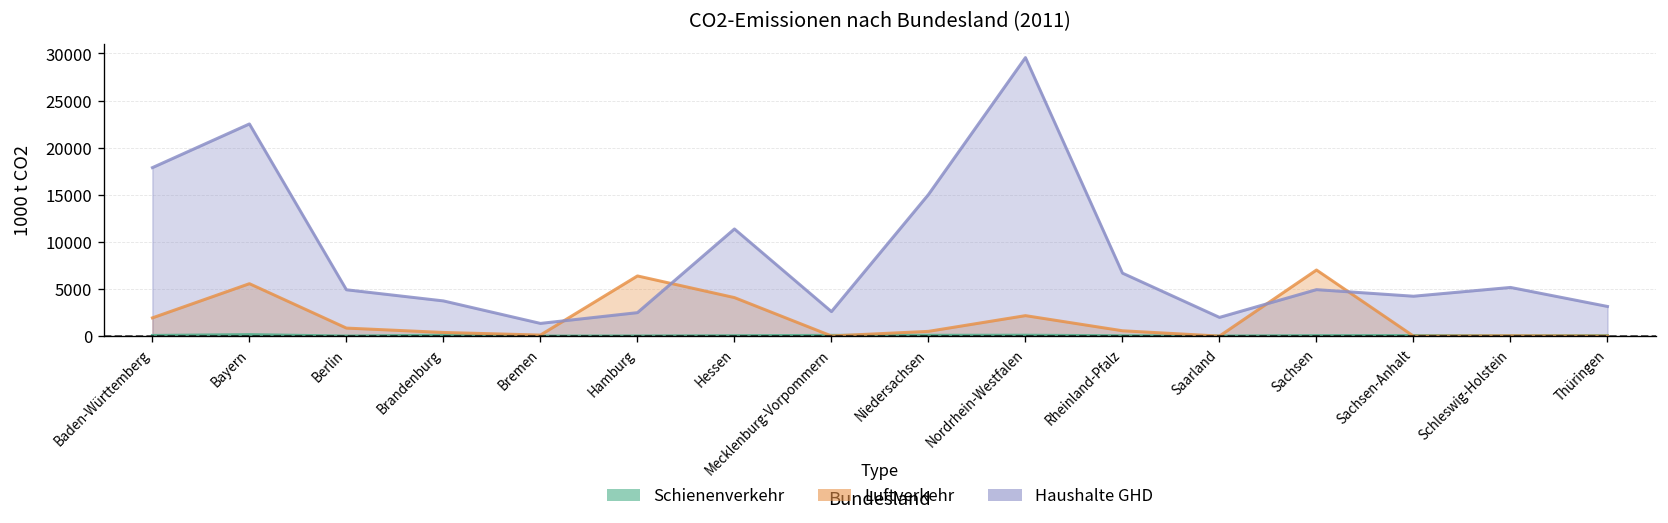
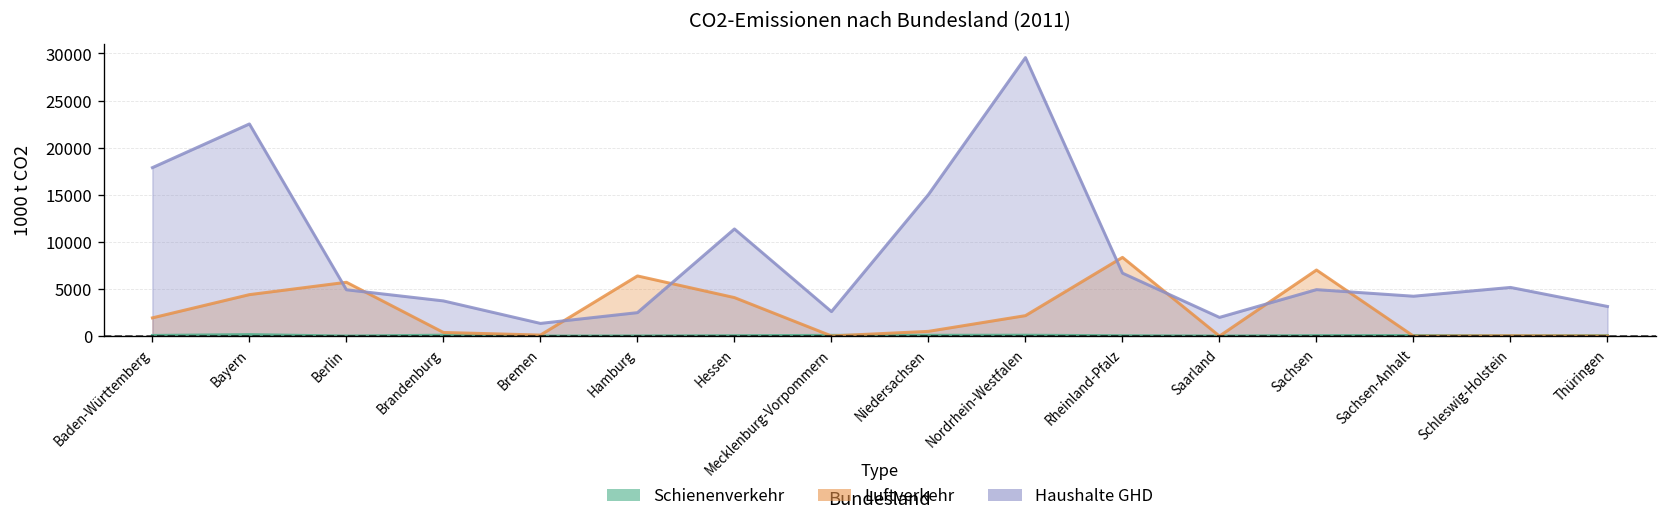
Luftverkehr, Bayern: 6000 -> 4000
Luftverkehr, Berlin: 1000 -> 6000
Luftverkehr, Rheinland-Pfalz: 1000 -> 8000
